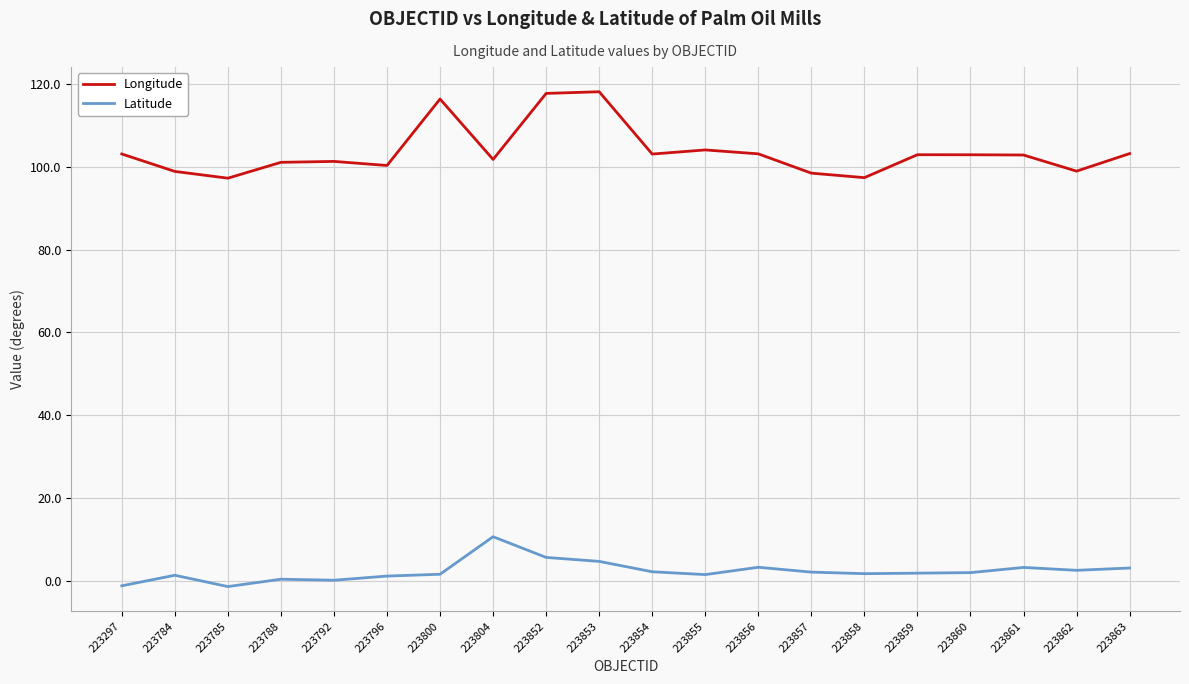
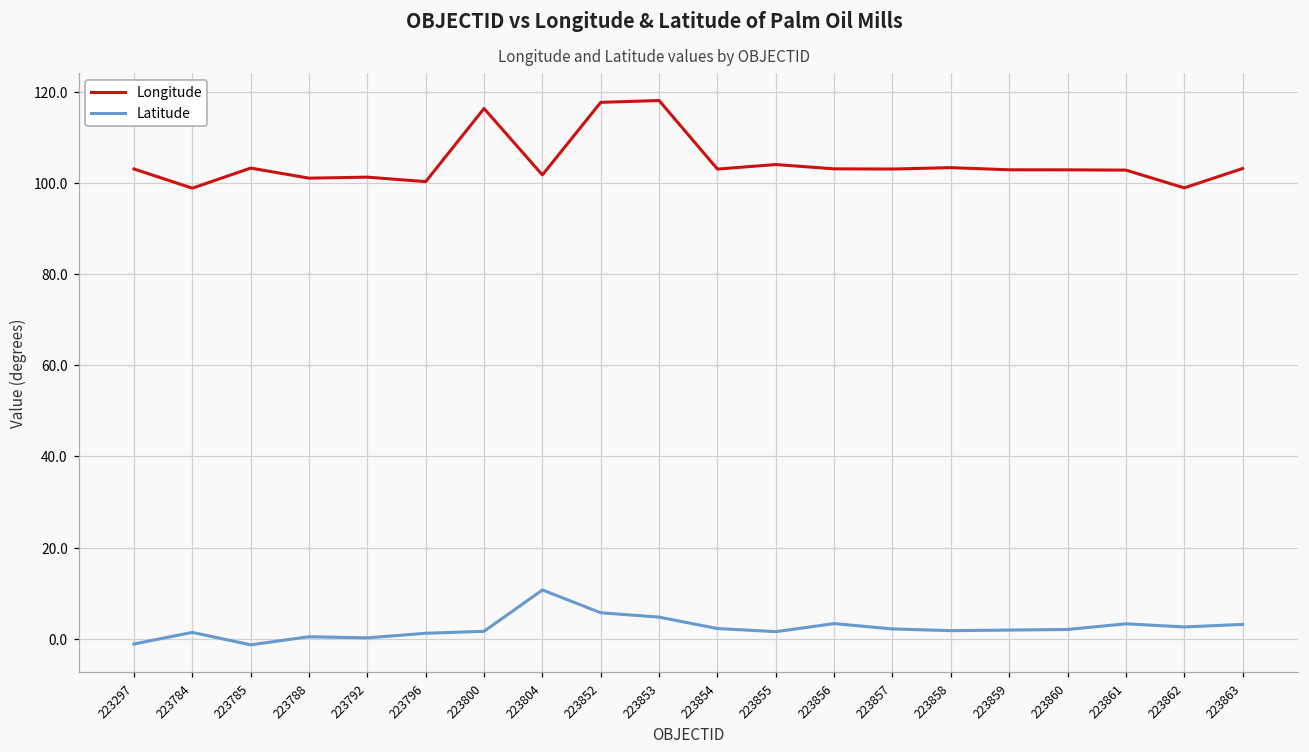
Longitude, 223785: 97 -> 103
Longitude, 223857: 98 -> 103
Longitude, 223858: 97 -> 103
